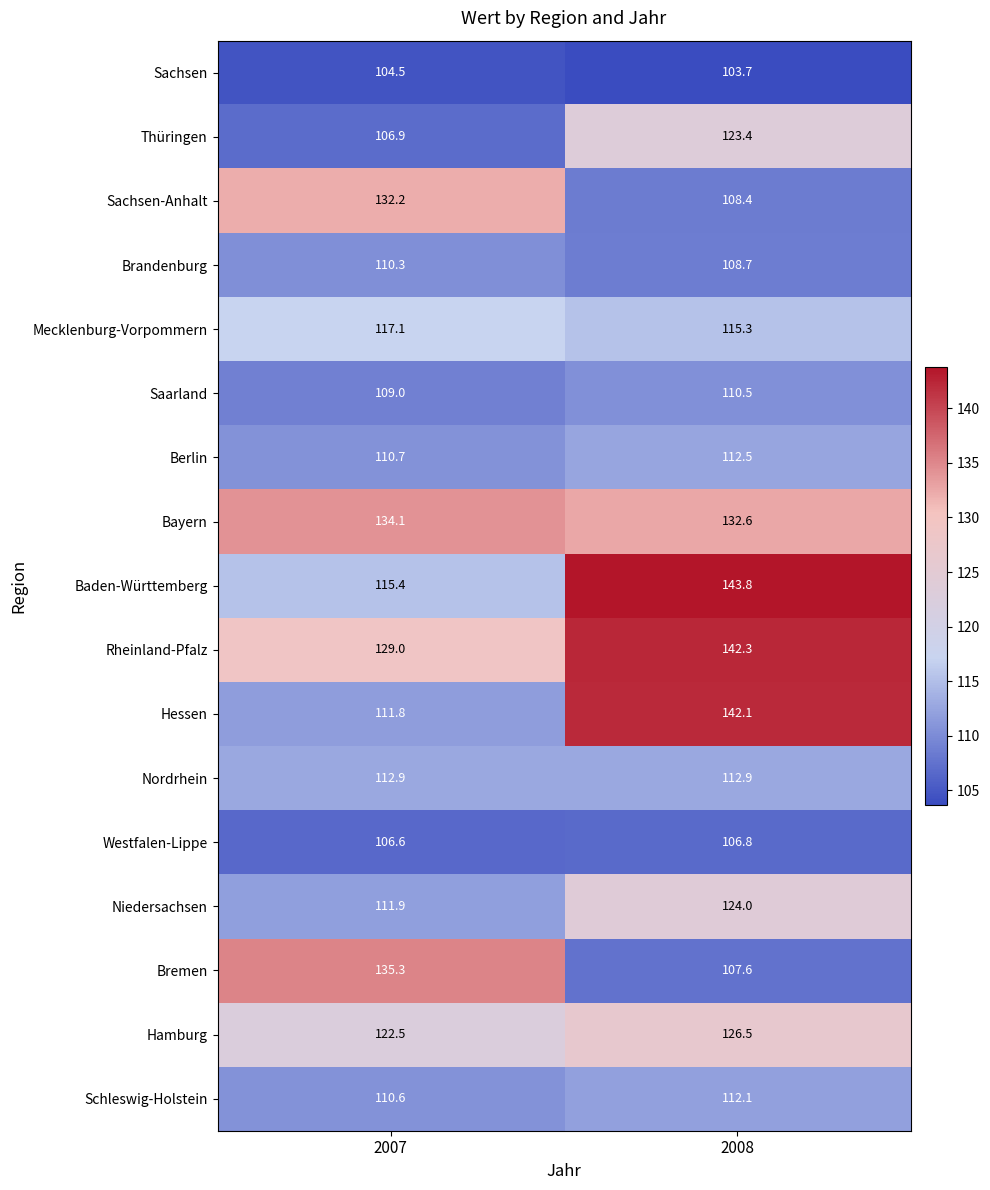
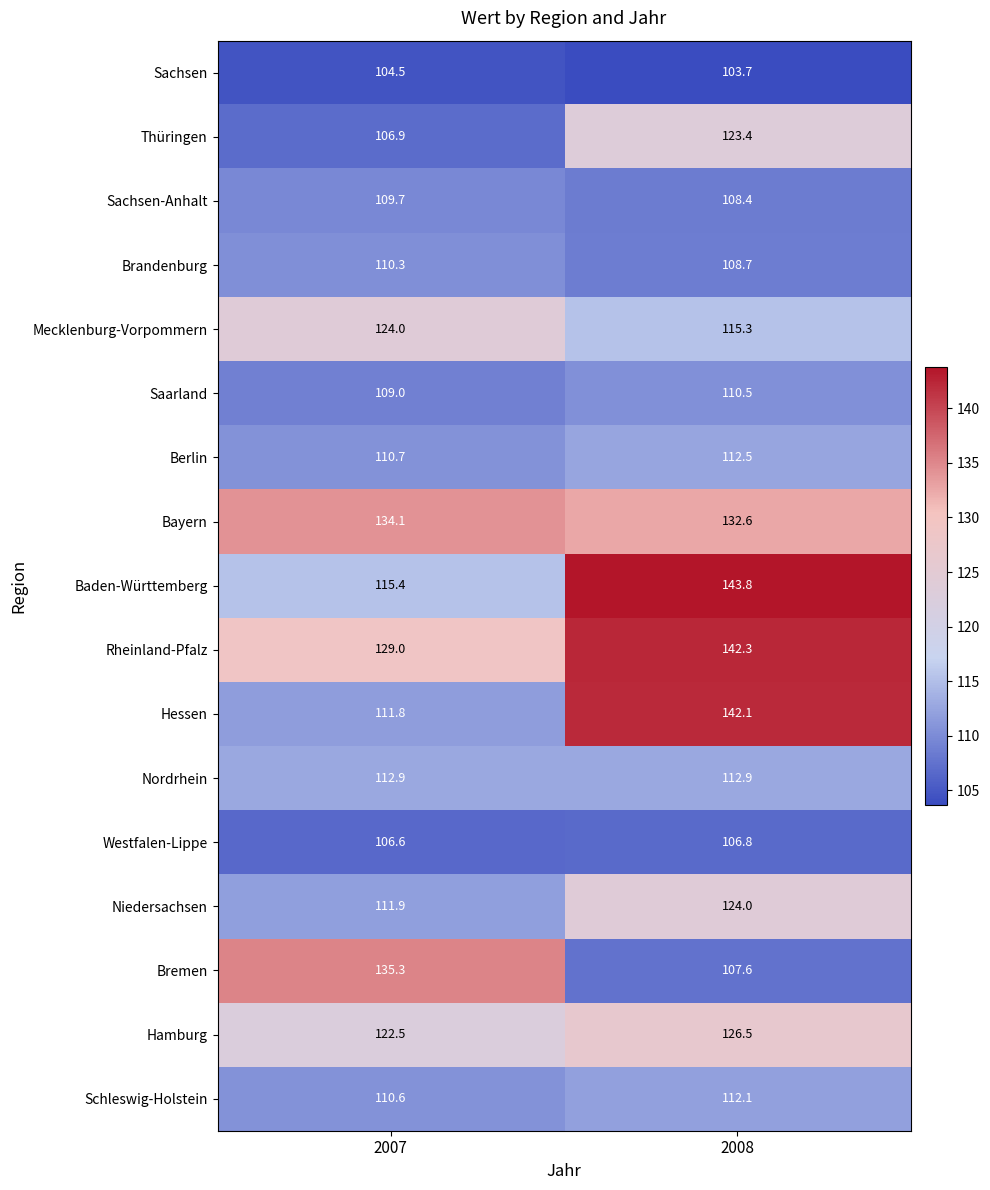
Sachsen-Anhalt, 2007: 132.2 -> 109.7
Mecklenburg-Vorpommern, 2007: 117.1 -> 124.0
